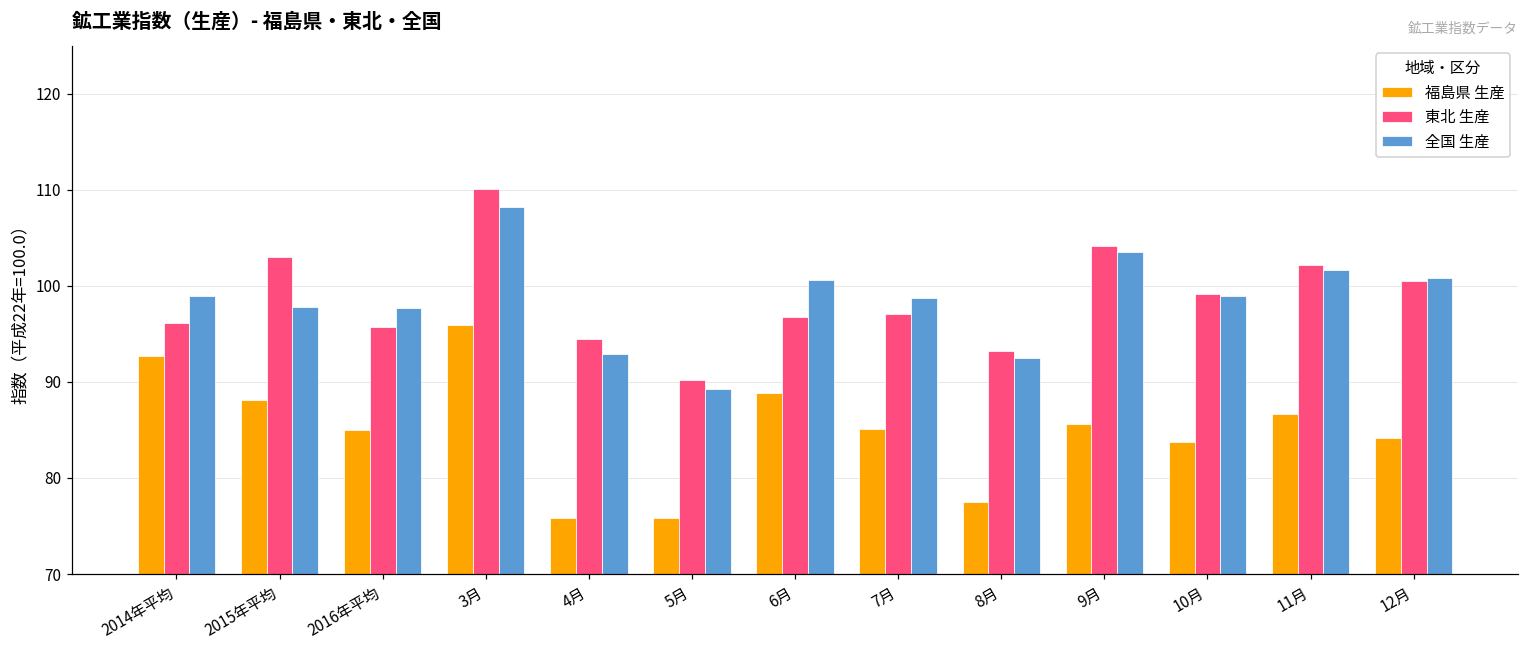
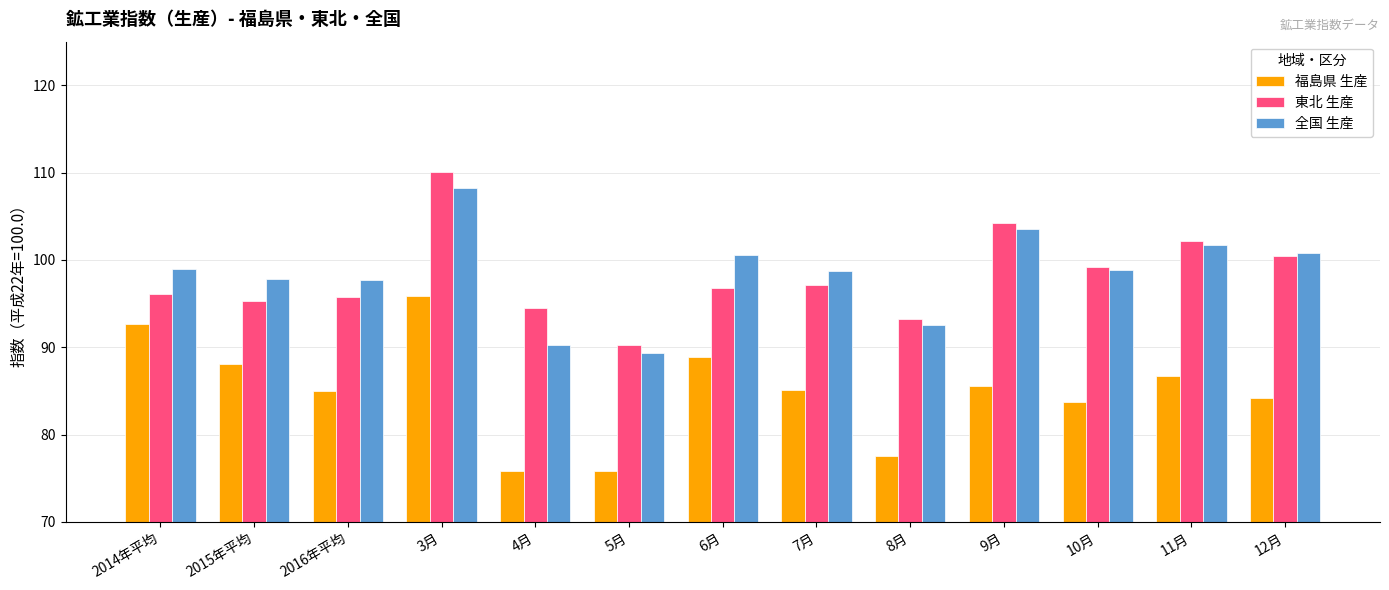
東北 生産, 2015年平均: 103 -> 95
全国 生産, 4月: 93 -> 90
